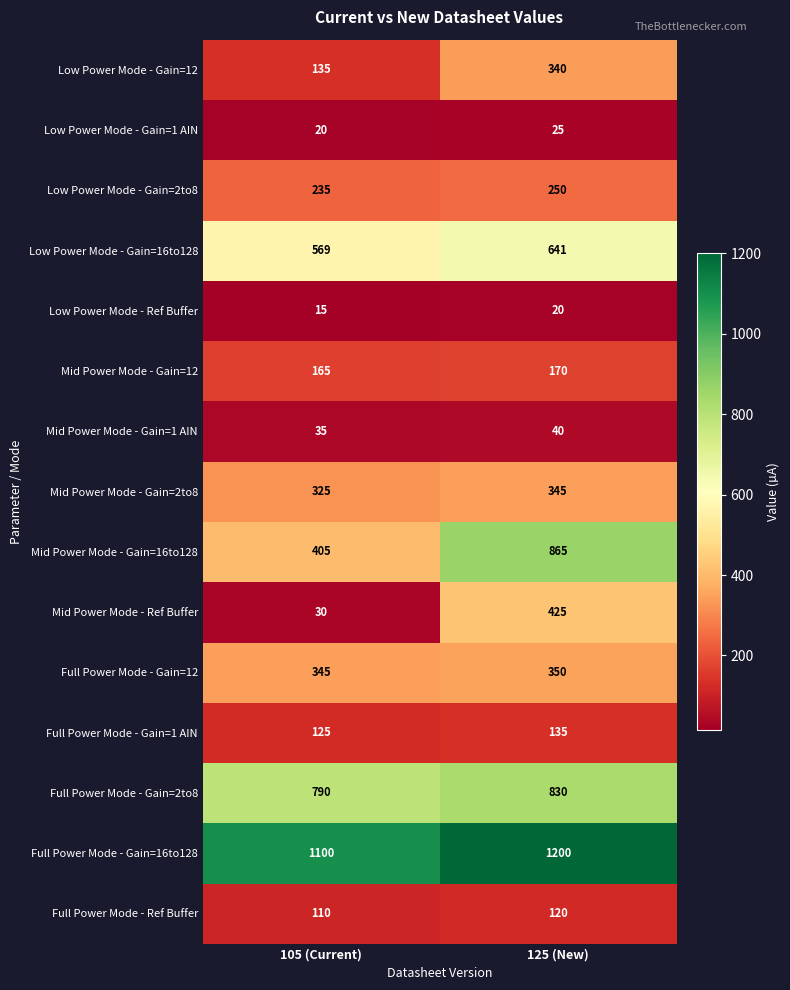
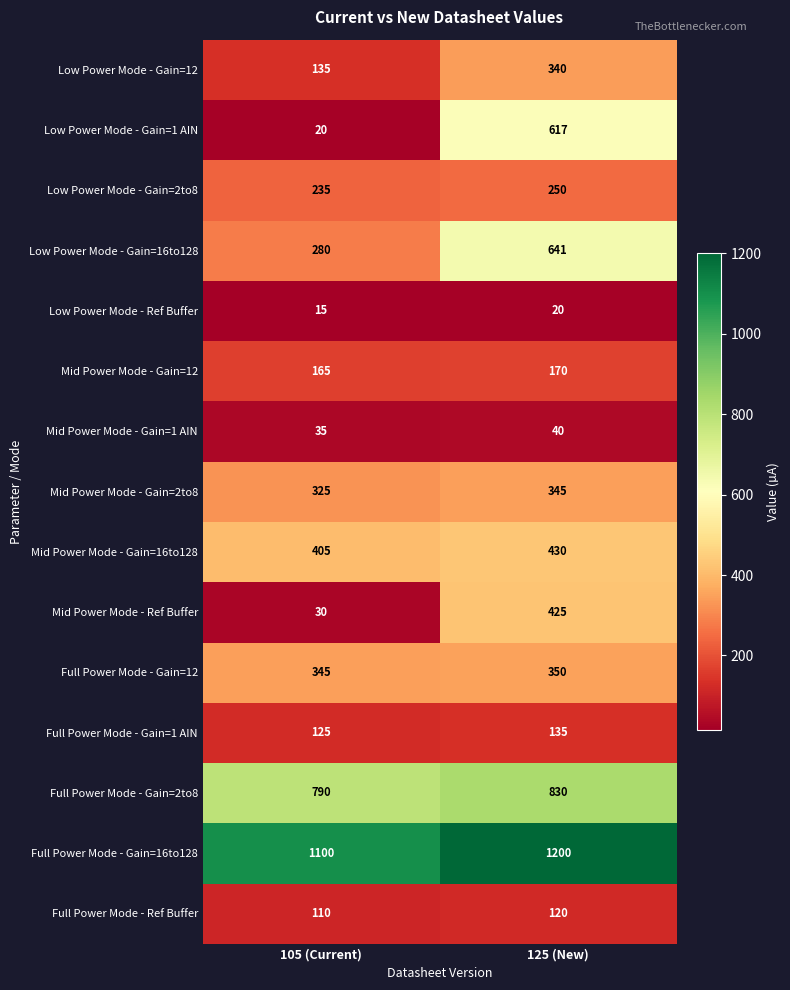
Low Power Mode - Gain=1 AIN, 125 (New): 25 -> 617
Low Power Mode - Gain=16to128, 105 (Current): 569 -> 280
Mid Power Mode - Gain=16to128, 125 (New): 865 -> 430
